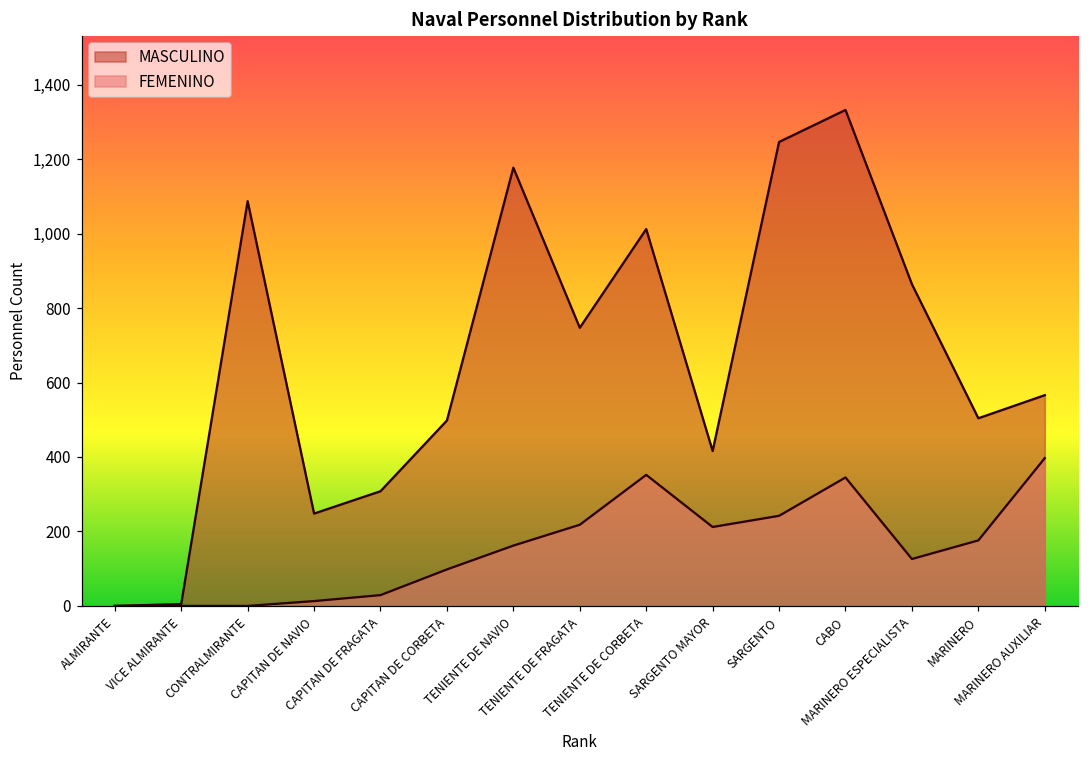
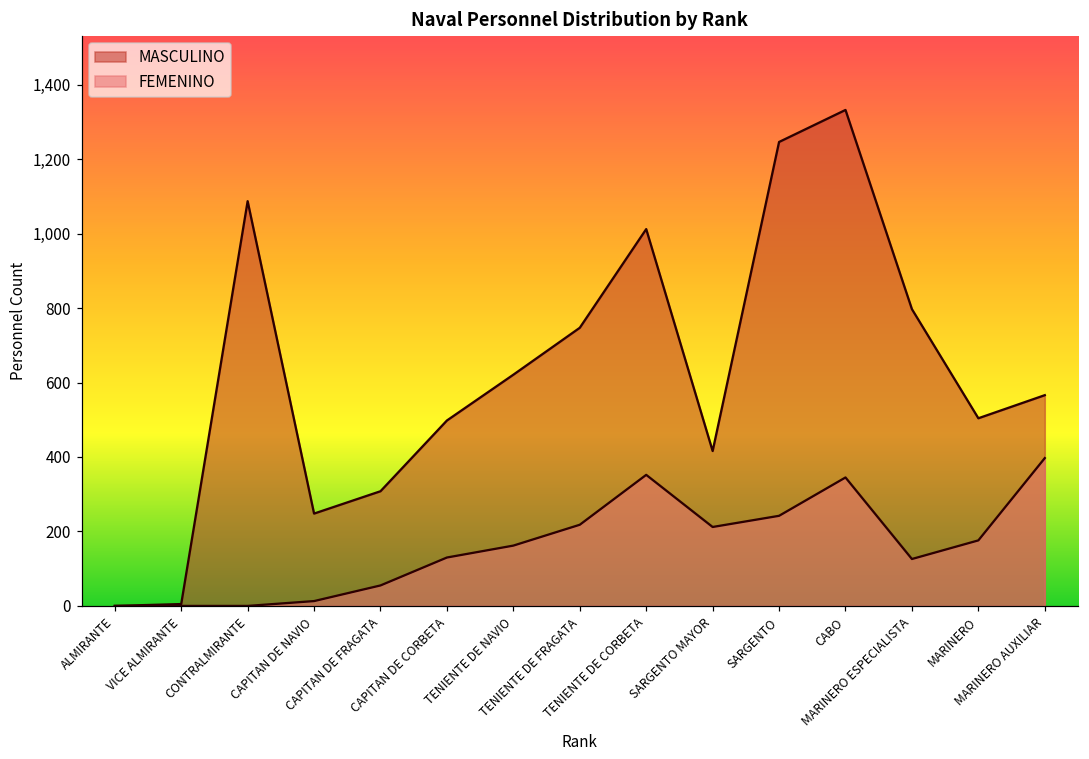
FEMENINO, CAPITAN DE FRAGATA: 30 -> 60
FEMENINO, CAPITAN DE CORBETA: 100 -> 130
MASCULINO, TENIENTE DE NAVIO: 1,180 -> 620
MASCULINO, MARINERO ESPECIALISTA: 860 -> 800
